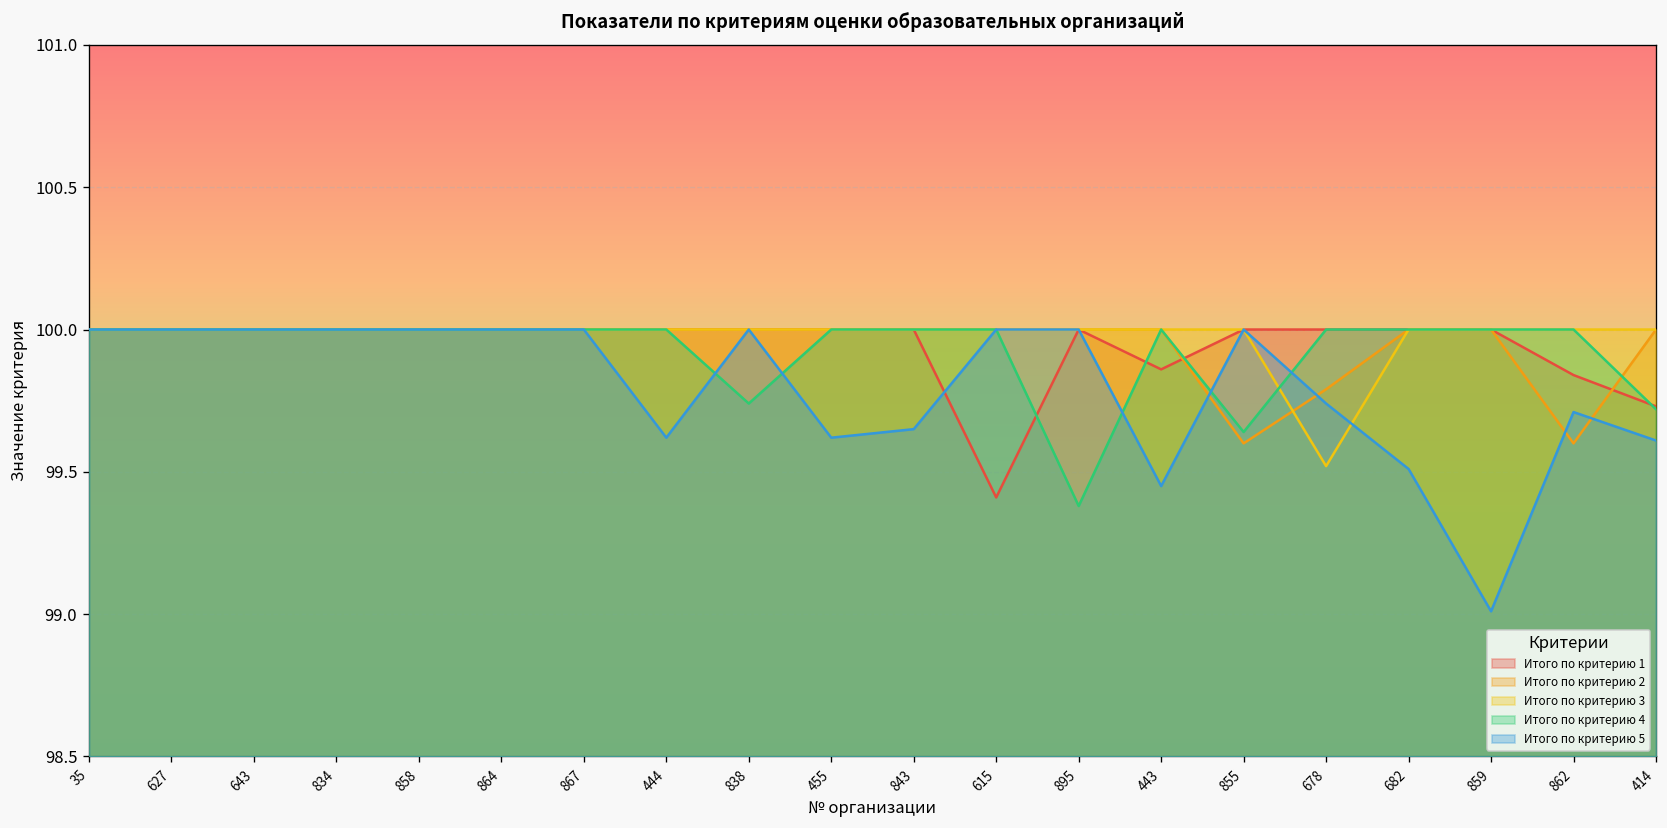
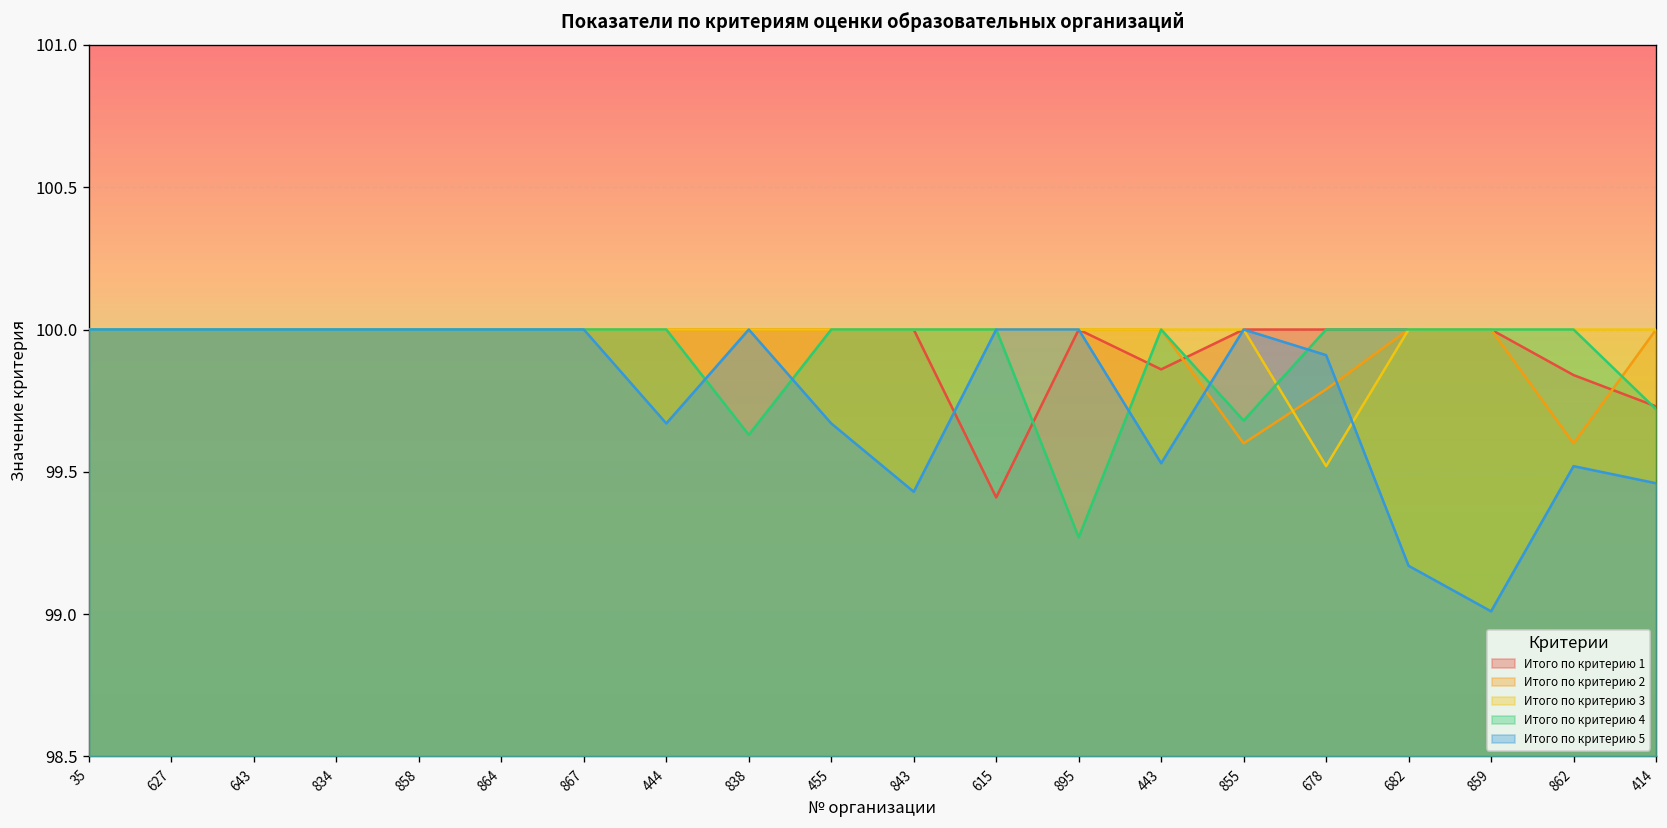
Итого по критерию 5, 444: 99.62 -> 99.67
Итого по критерию 4, 838: 99.74 -> 99.63
Итого по критерию 5, 455: 99.62 -> 99.67
Итого по критерию 5, 843: 99.65 -> 99.43
Итого по критерию 4, 895: 99.38 -> 99.27
Итого по критерию 5, 443: 99.45 -> 99.53
Итого по критерию 4, 855: 99.64 -> 99.68
Итого по критерию 5, 678: 99.74 -> 99.91
Итого по критерию 5, 682: 99.51 -> 99.17
Итого по критерию 5, 862: 99.71 -> 99.52
Итого по критерию 5, 414: 99.61 -> 99.46
